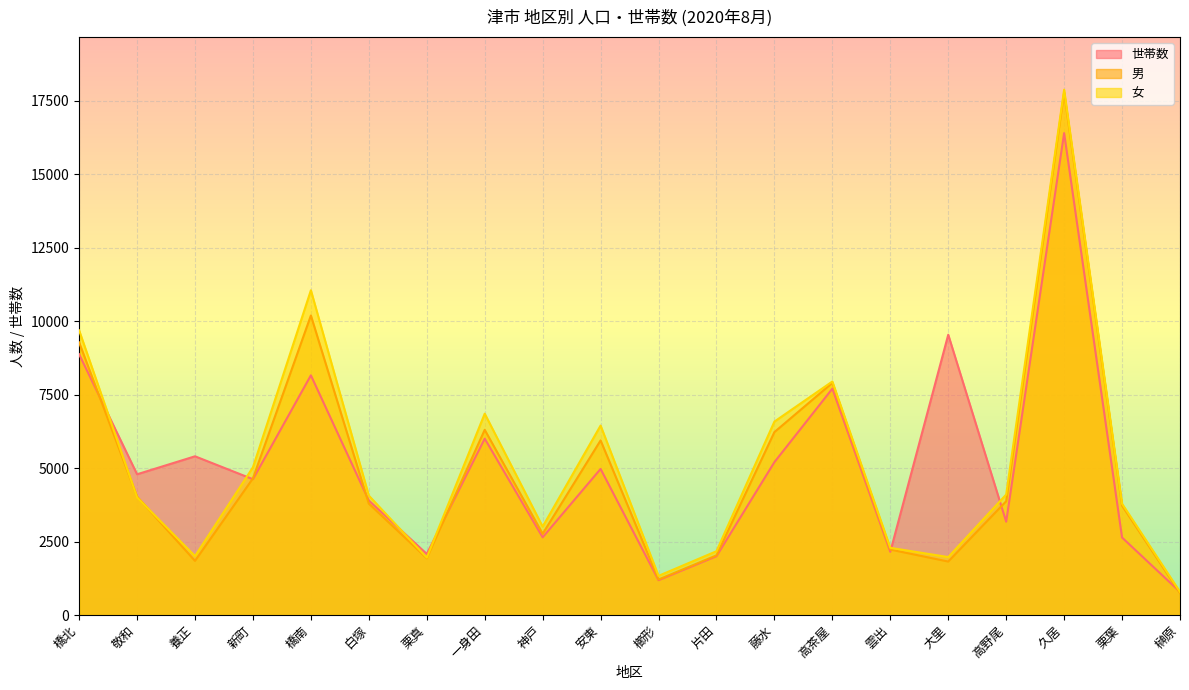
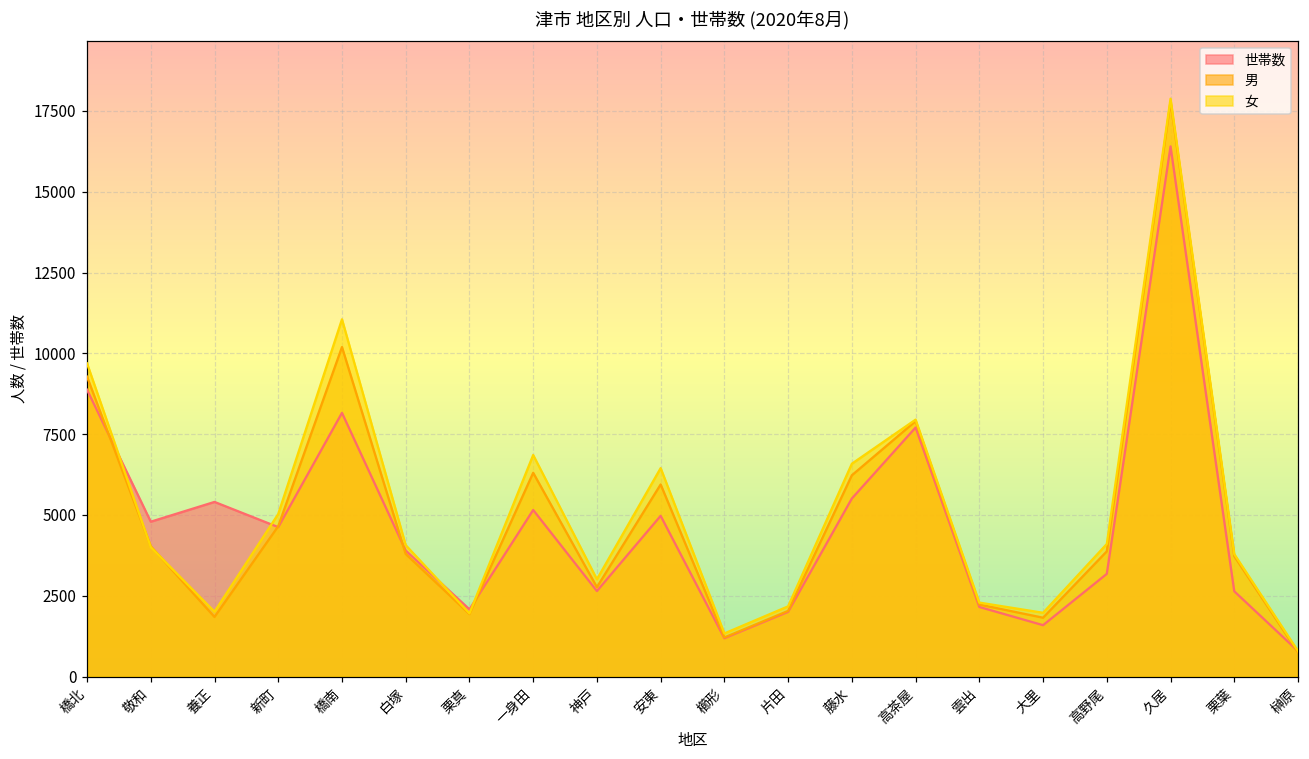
世帯数, 一身田: 6000 -> 5200
世帯数, 藤水: 5200 -> 5500
世帯数, 大里: 9500 -> 1600
